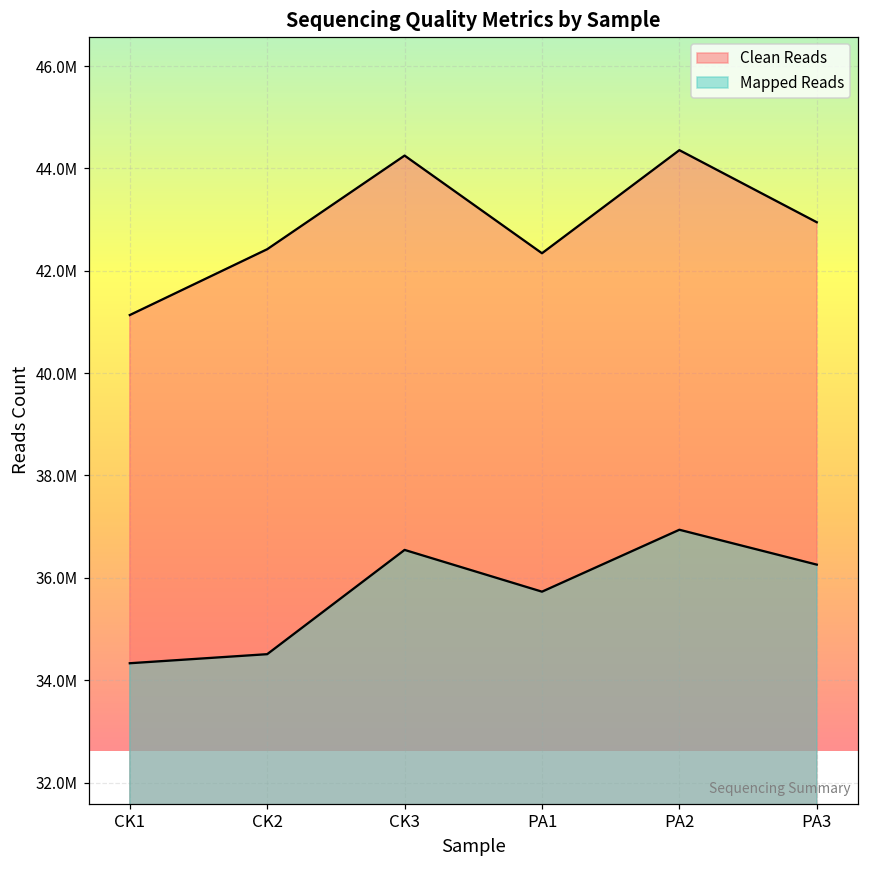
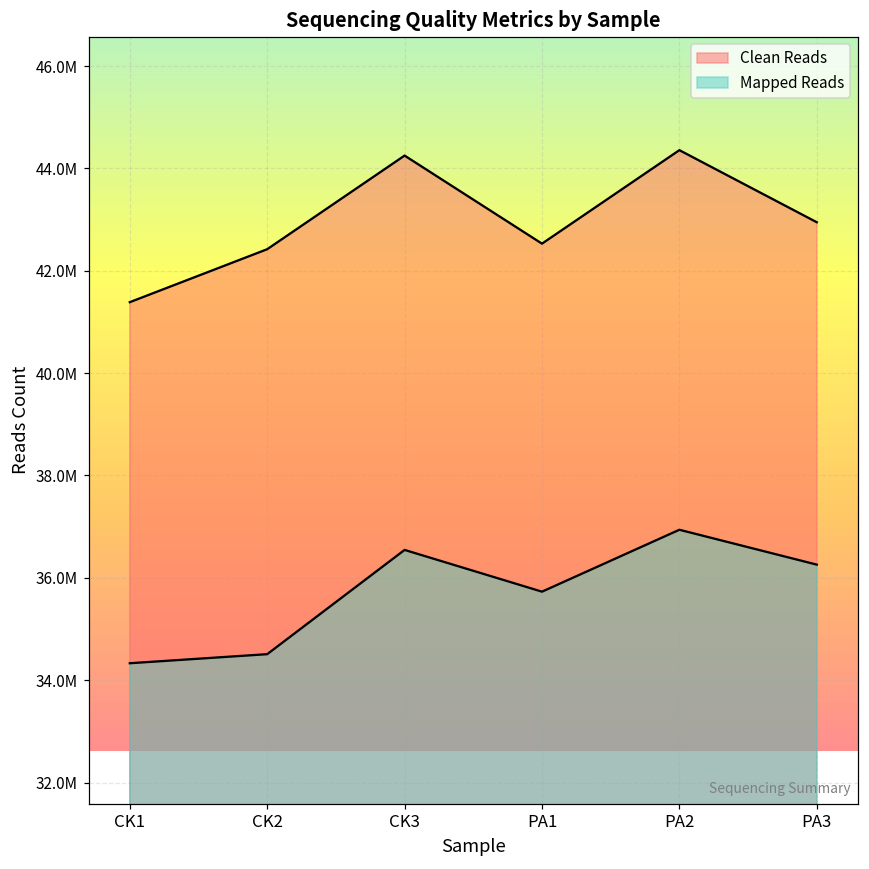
Clean Reads, CK1: 41100000 -> 41400000
Clean Reads, PA1: 42300000 -> 42500000
